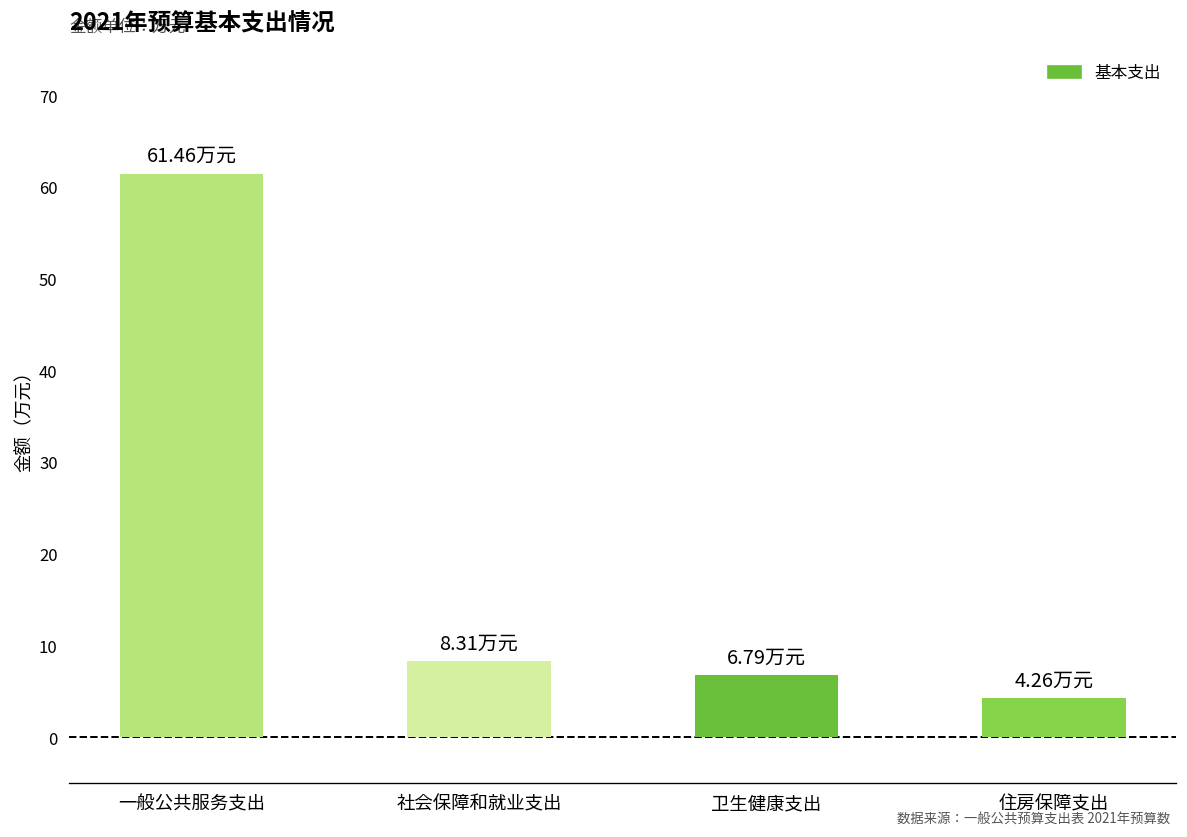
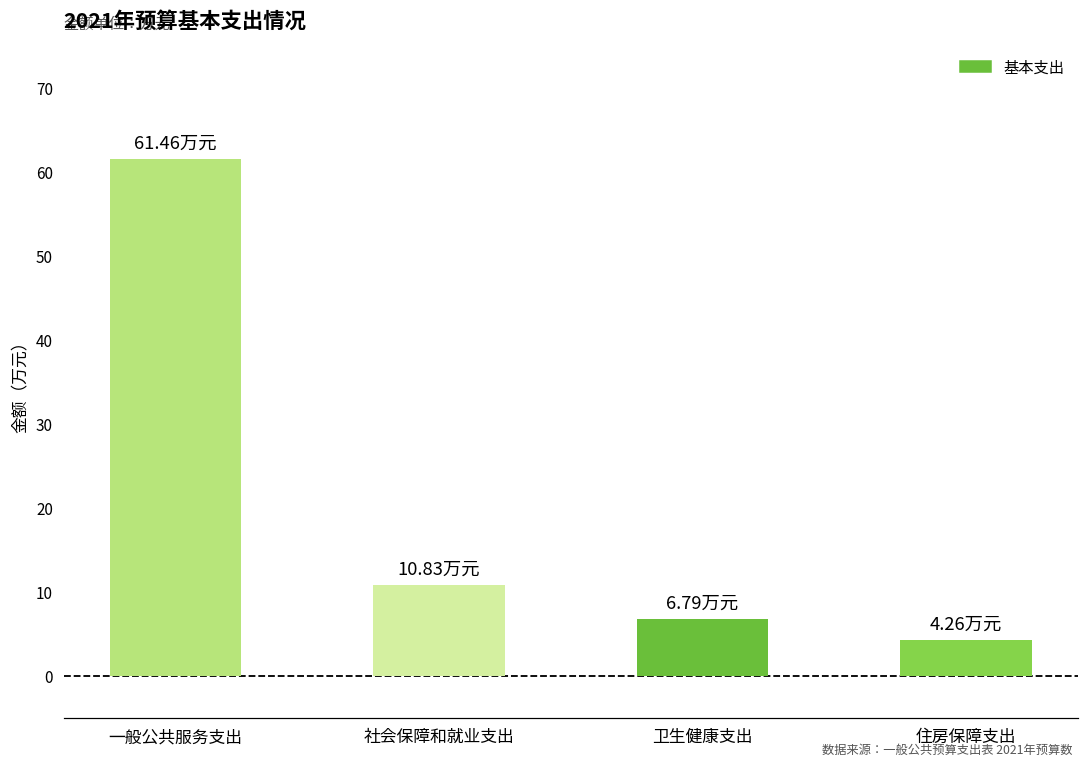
社会保障和就业支出: 8.31 -> 10.83
